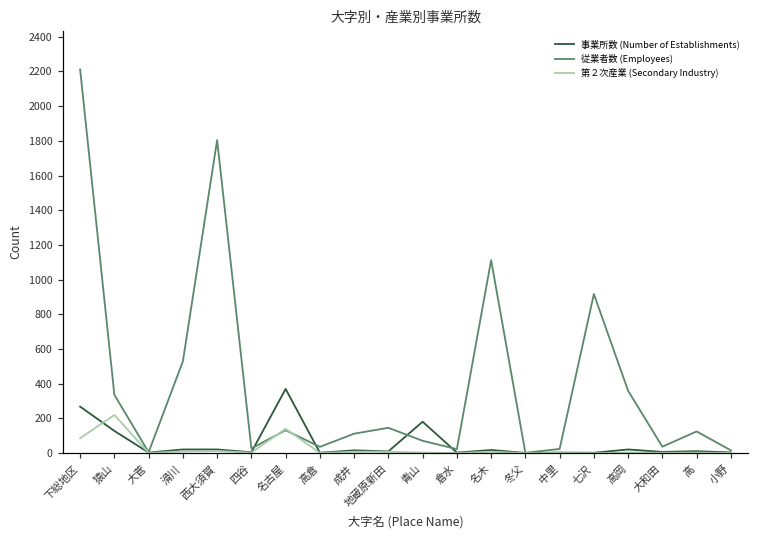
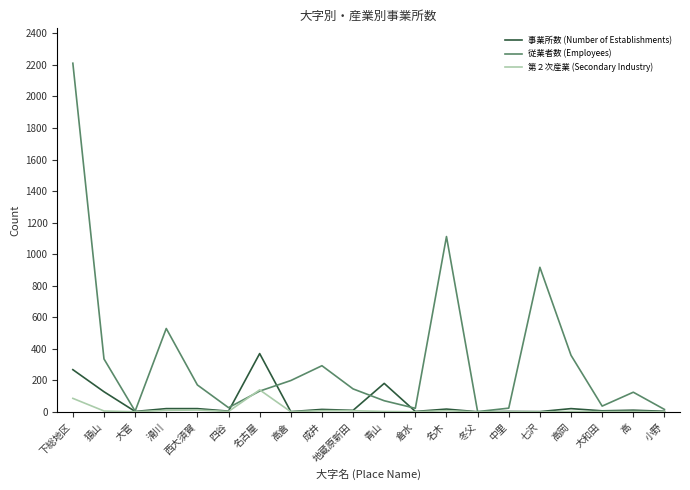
第２次産業 (Secondary Industry), 猿山: 220 -> 10
従業者数 (Employees), 西大須賀: 1800 -> 170
従業者数 (Employees), 高倉: 40 -> 200
従業者数 (Employees), 成井: 110 -> 290
